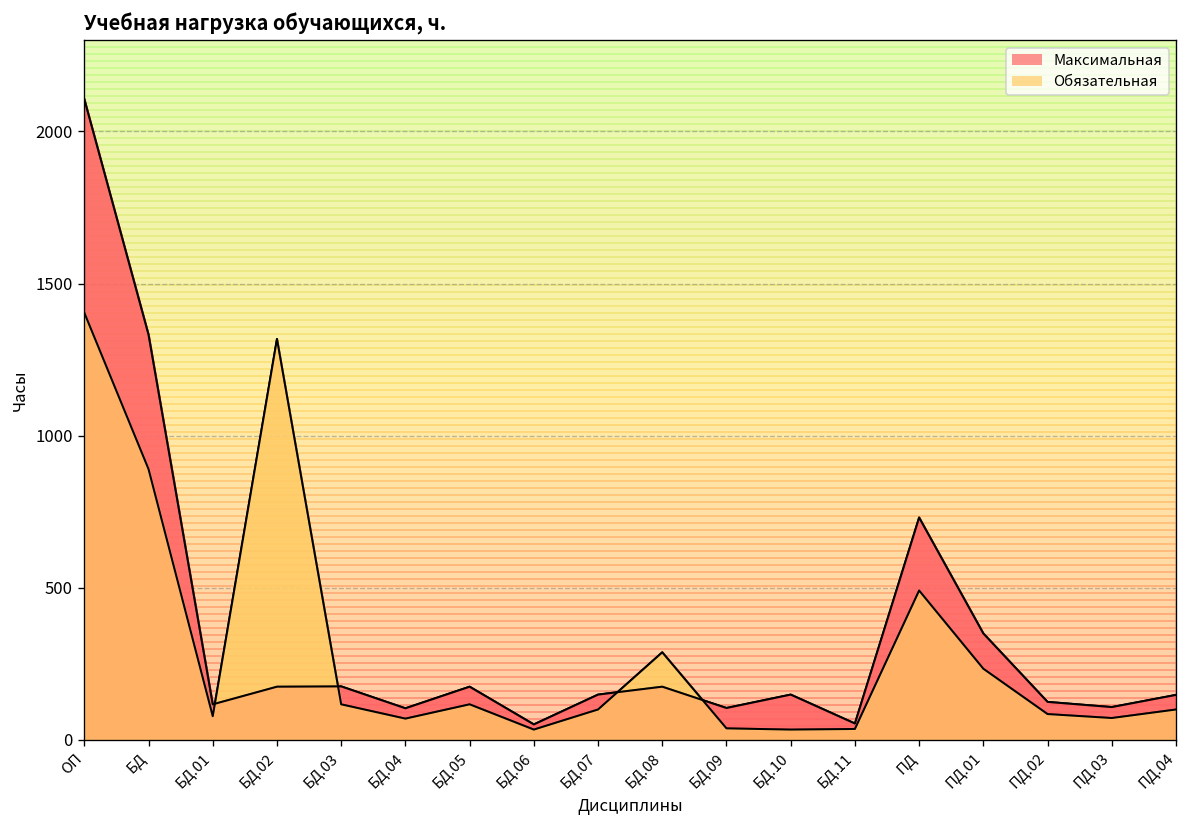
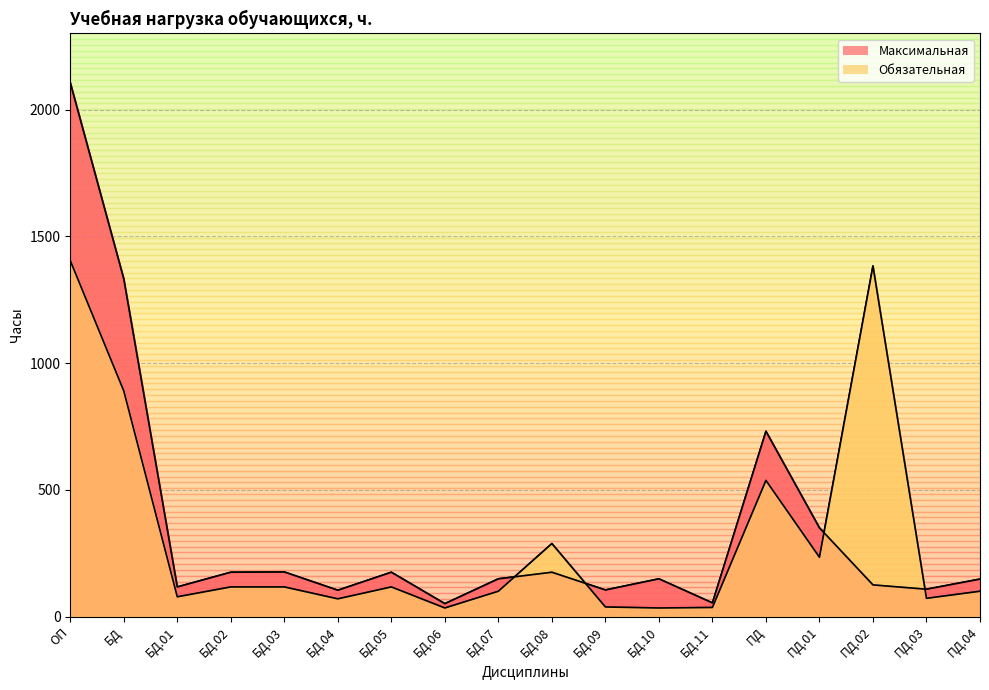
Обязательная, БД.02: 1320 -> 120
Обязательная, ПД: 490 -> 540
Обязательная, ПД.02: 90 -> 1380
